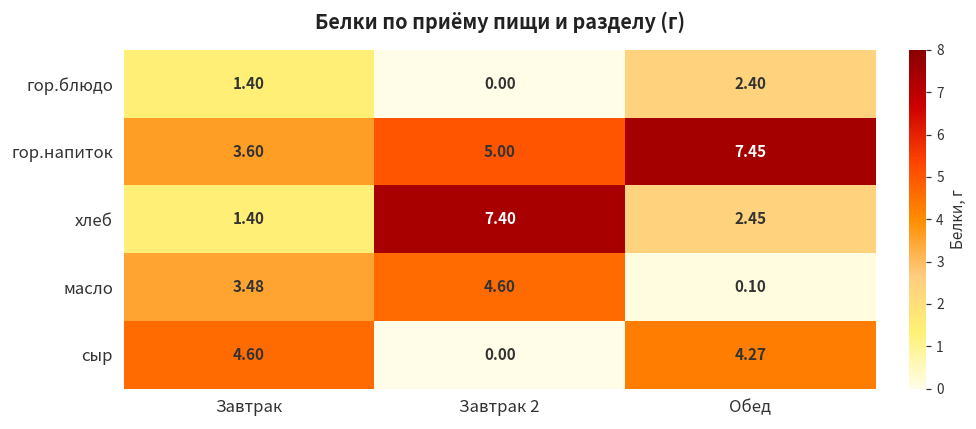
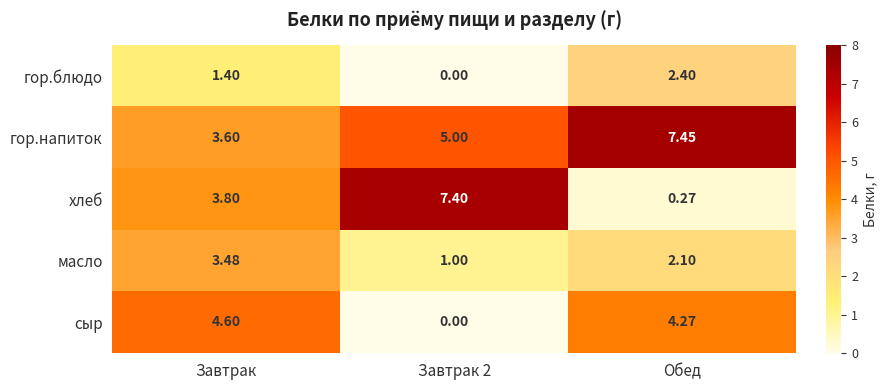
хлеб, Завтрак: 1.40 -> 3.80
хлеб, Обед: 2.45 -> 0.27
масло, Завтрак 2: 4.60 -> 1.00
масло, Обед: 0.10 -> 2.10
